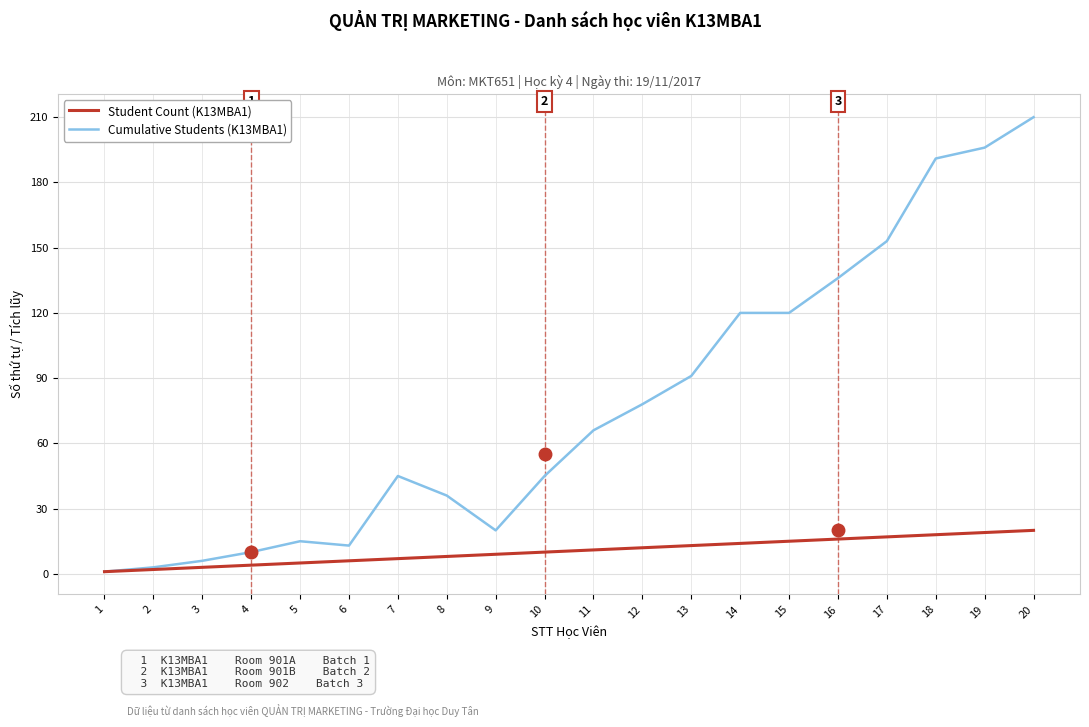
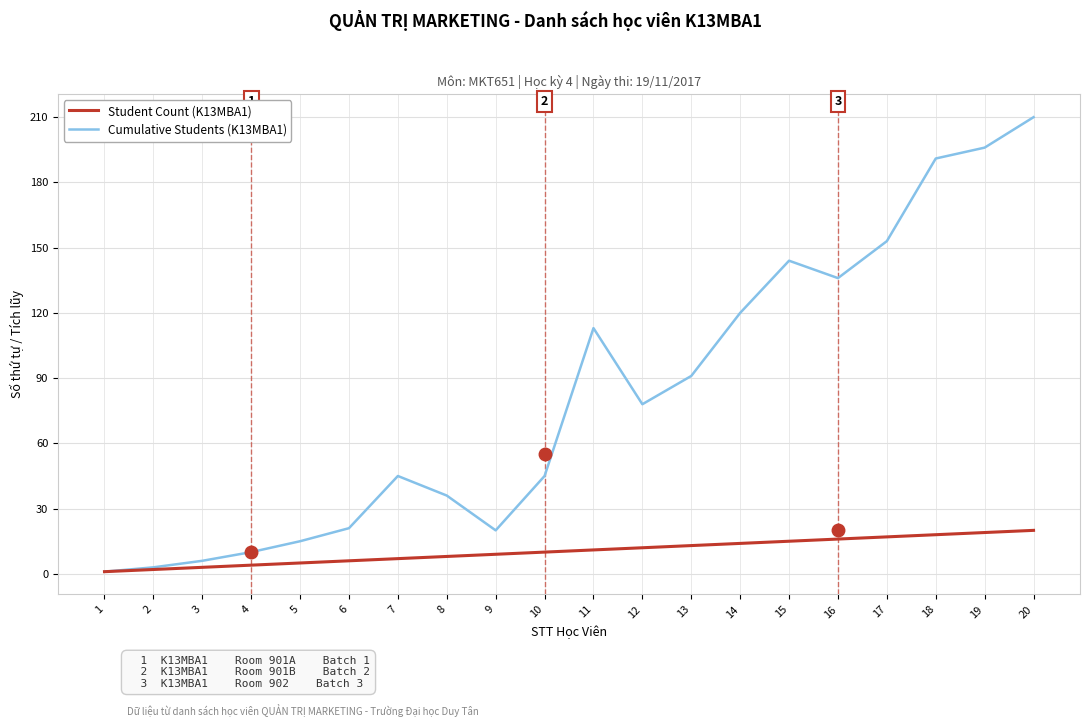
Cumulative Students (K13MBA1), 6: 13 -> 21
Cumulative Students (K13MBA1), 11: 66 -> 113
Cumulative Students (K13MBA1), 15: 120 -> 144
